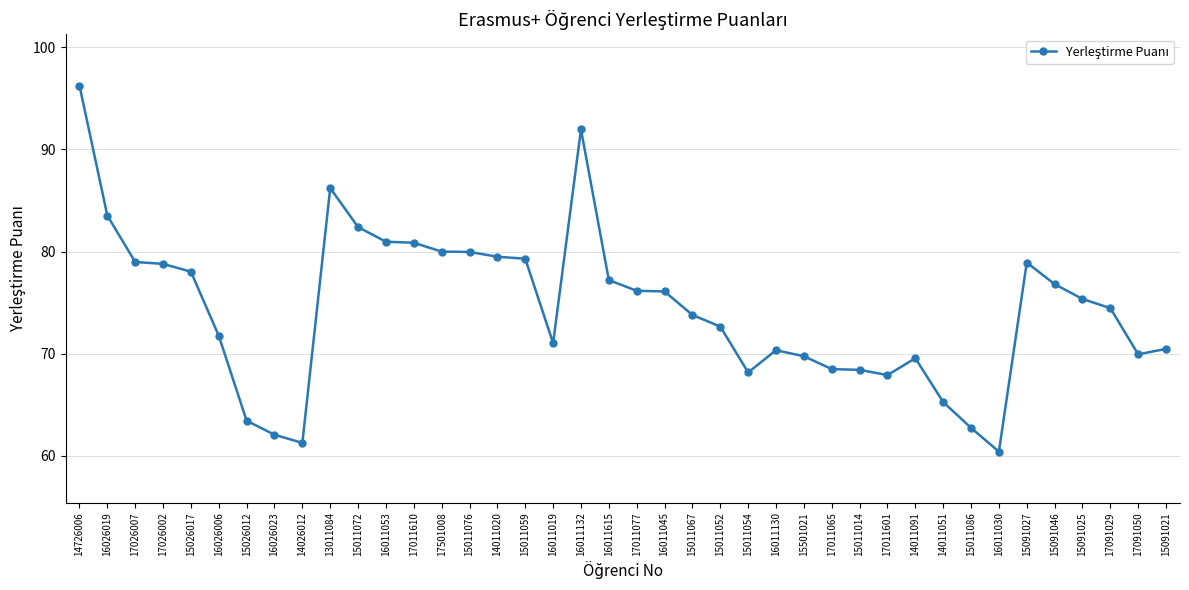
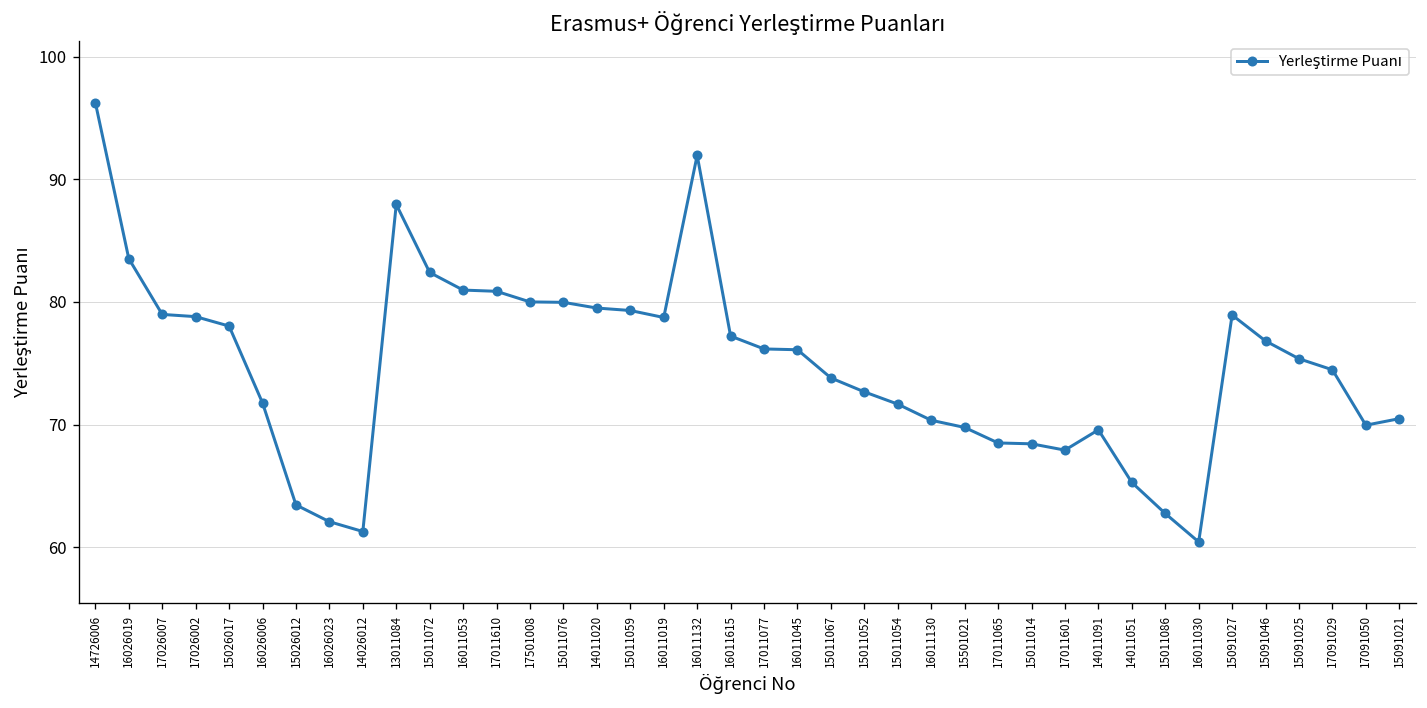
13011084: 86.2 -> 87.9
16011019: 71.0 -> 78.7
15011054: 68.2 -> 71.7
